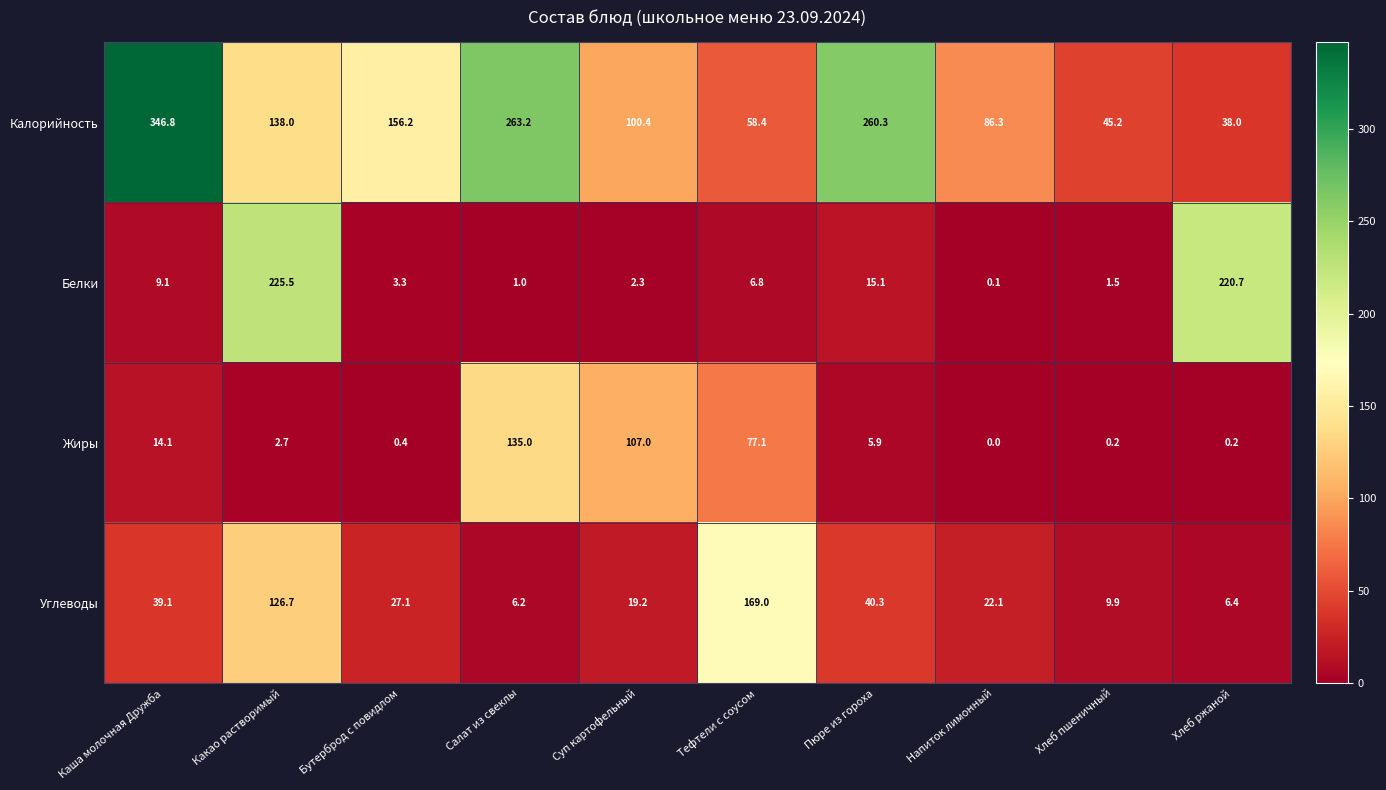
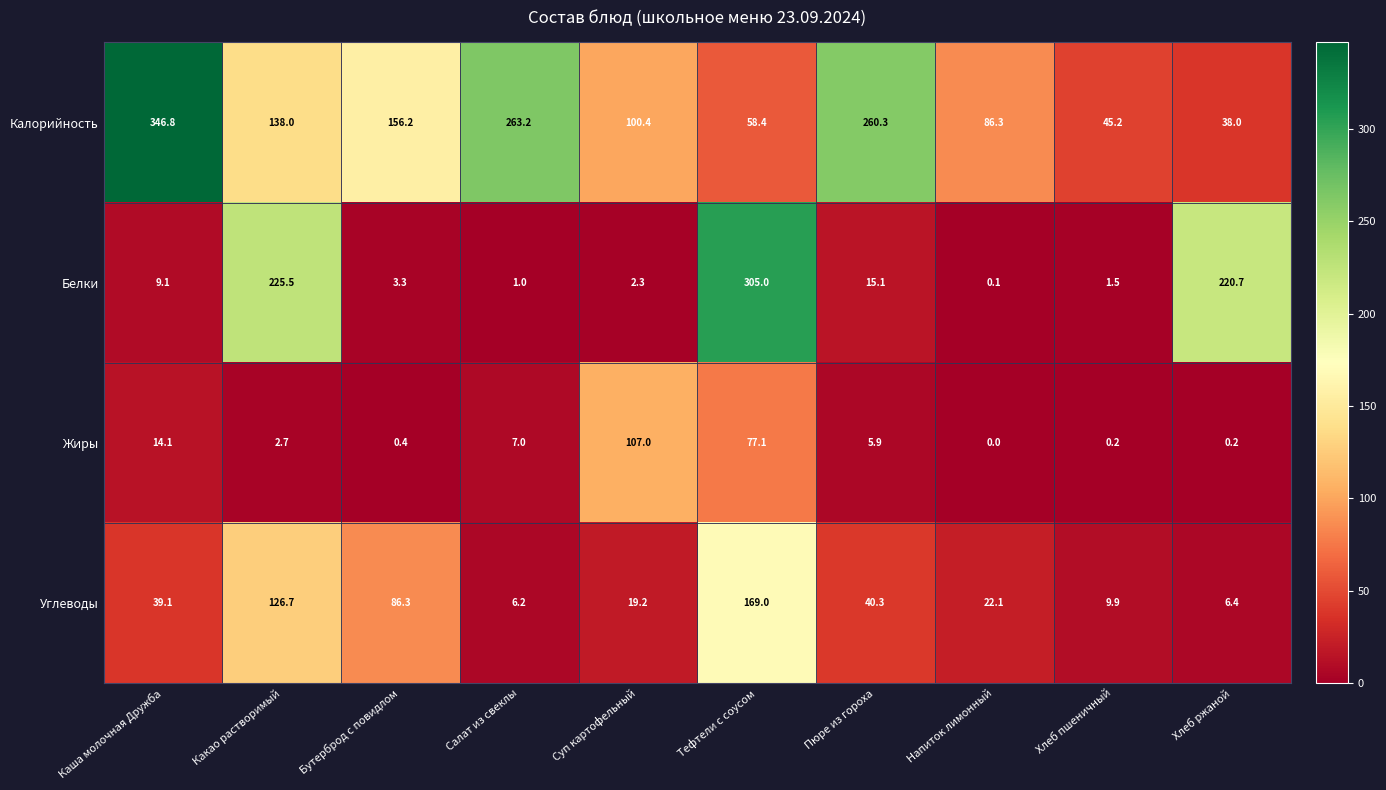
Белки, Тефтели с соусом: 6.8 -> 305.0
Жиры, Салат из свеклы: 135.0 -> 7.0
Углеводы, Бутерброд с повидлом: 27.1 -> 86.3
